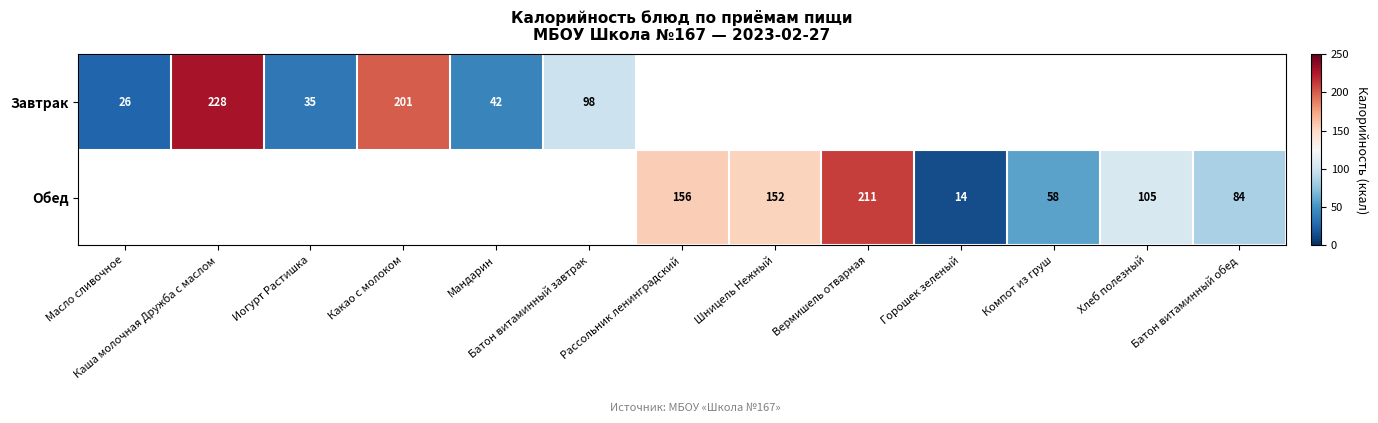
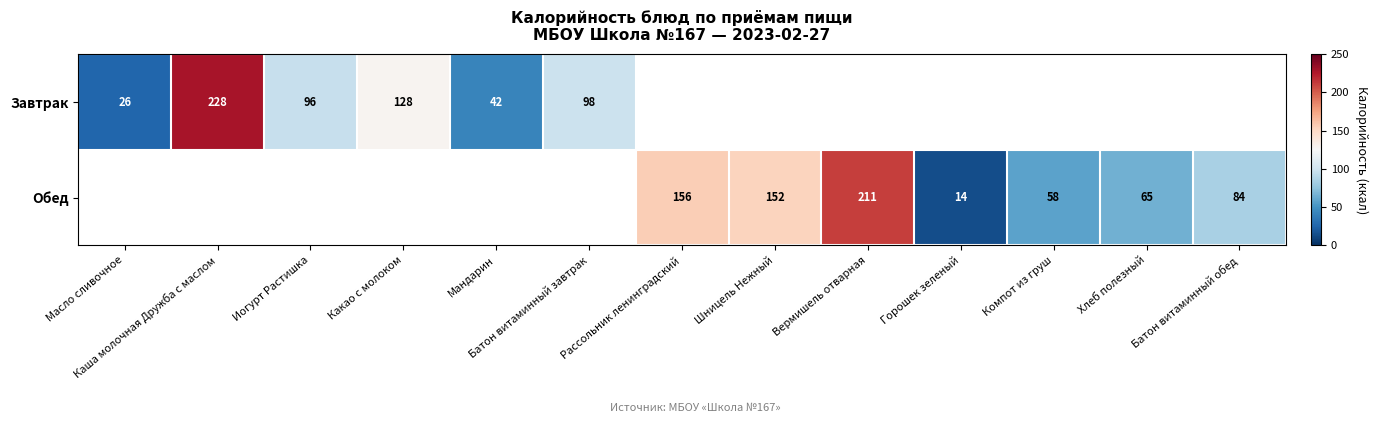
Завтрак, Иогурт Растишка: 35 -> 96
Завтрак, Какао с молоком: 201 -> 128
Обед, Хлеб полезный: 105 -> 65
